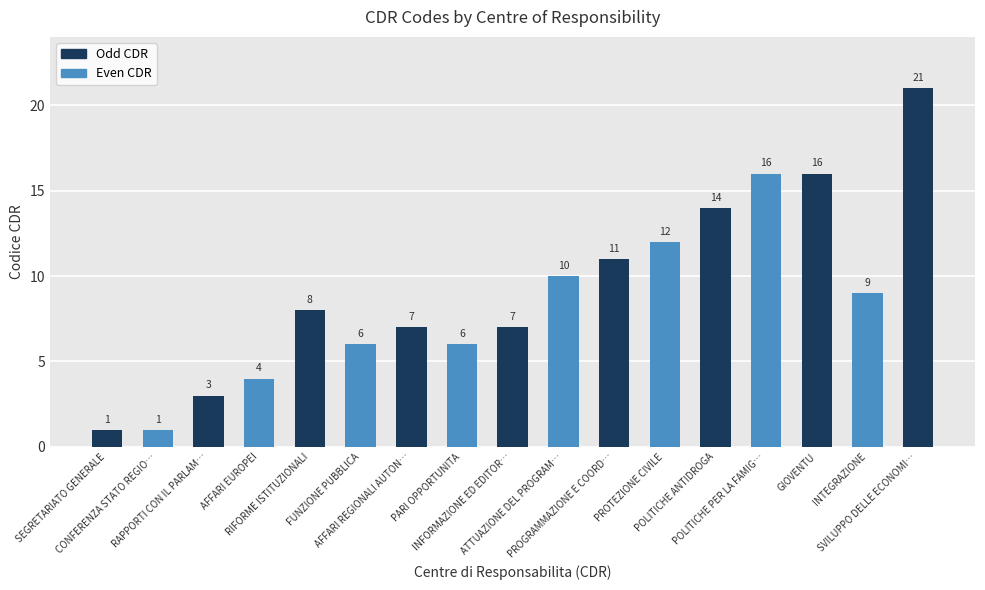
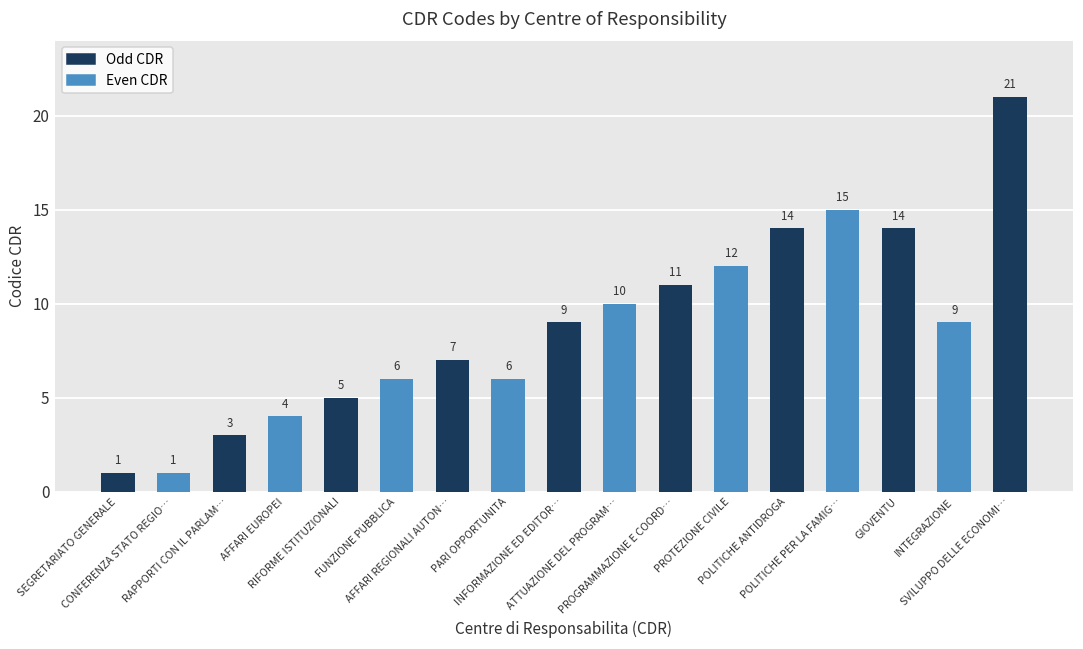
RIFORME ISTITUZIONALI: 8 -> 5
INFORMAZIONE ED EDITOR…: 7 -> 9
POLITICHE PER LA FAMIG…: 16 -> 15
GIOVENTU: 16 -> 14
